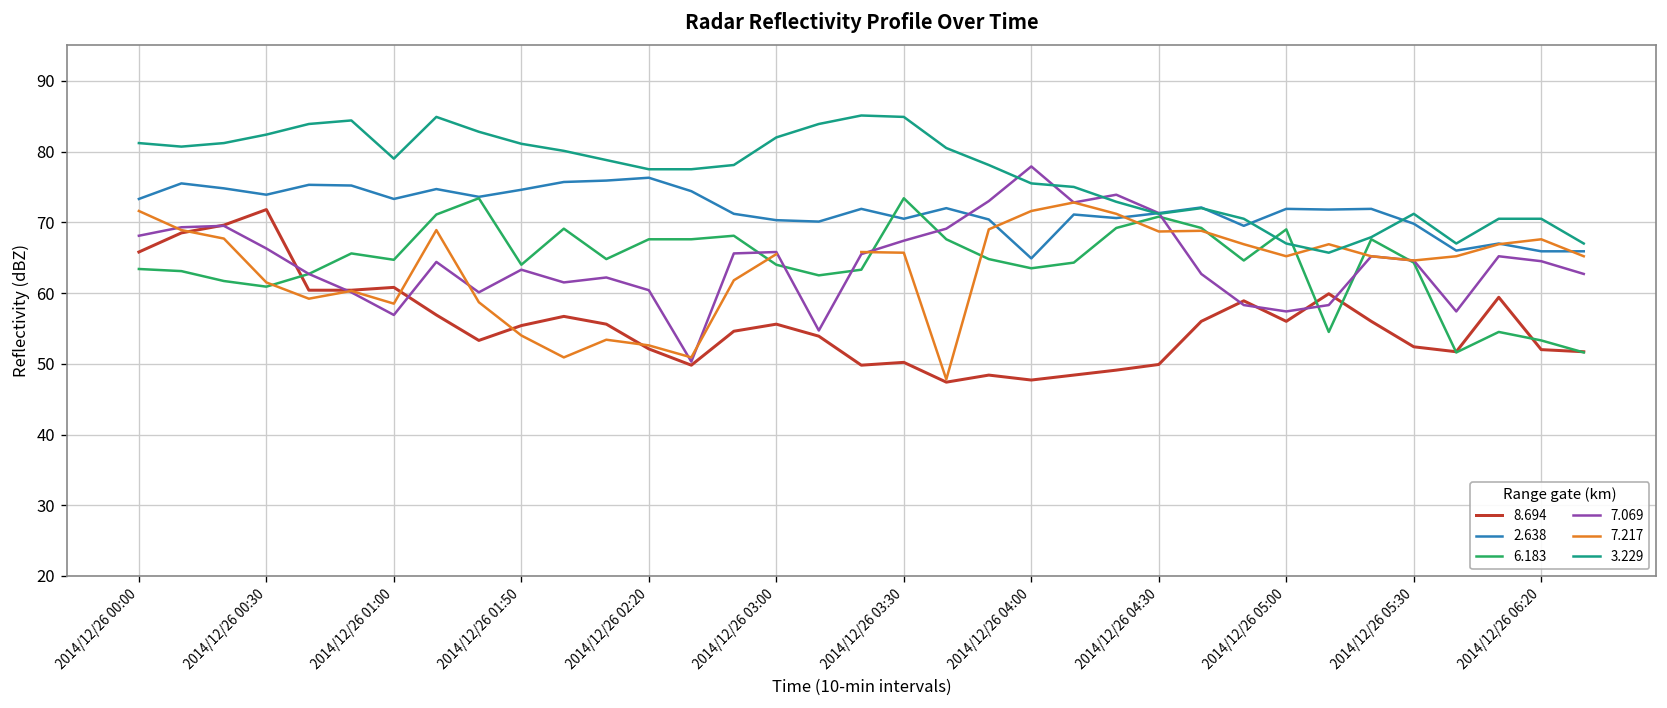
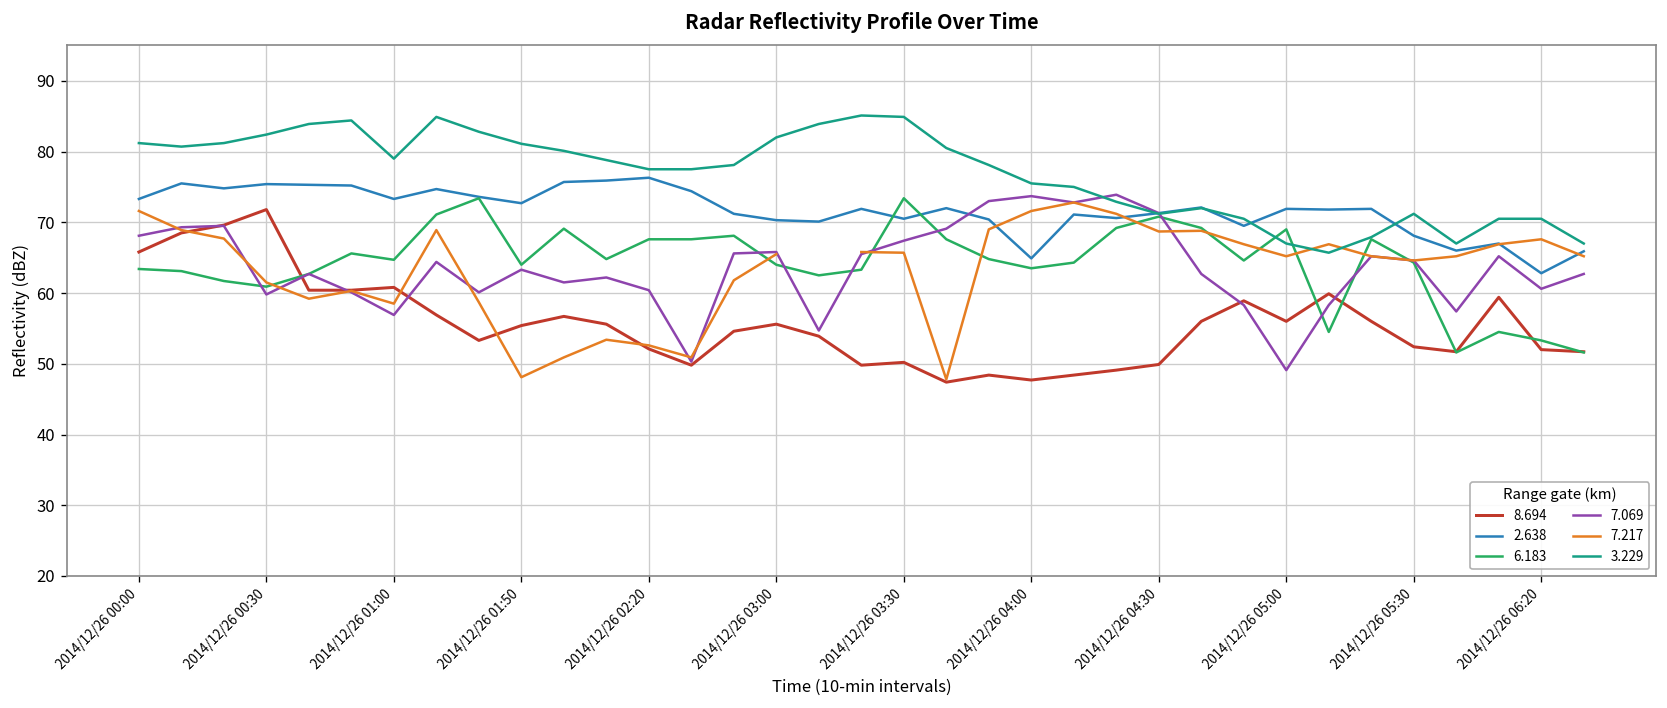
2.638, 2014/12/26 00:30: 74 -> 75
7.069, 2014/12/26 00:30: 66 -> 60
2.638, 2014/12/26 01:50: 75 -> 73
7.217, 2014/12/26 01:50: 54 -> 48
7.069, 2014/12/26 04:00: 78 -> 74
7.069, 2014/12/26 05:00: 57 -> 49
2.638, 2014/12/26 05:30: 70 -> 68
2.638, 2014/12/26 06:20: 66 -> 63
7.069, 2014/12/26 06:20: 65 -> 61
